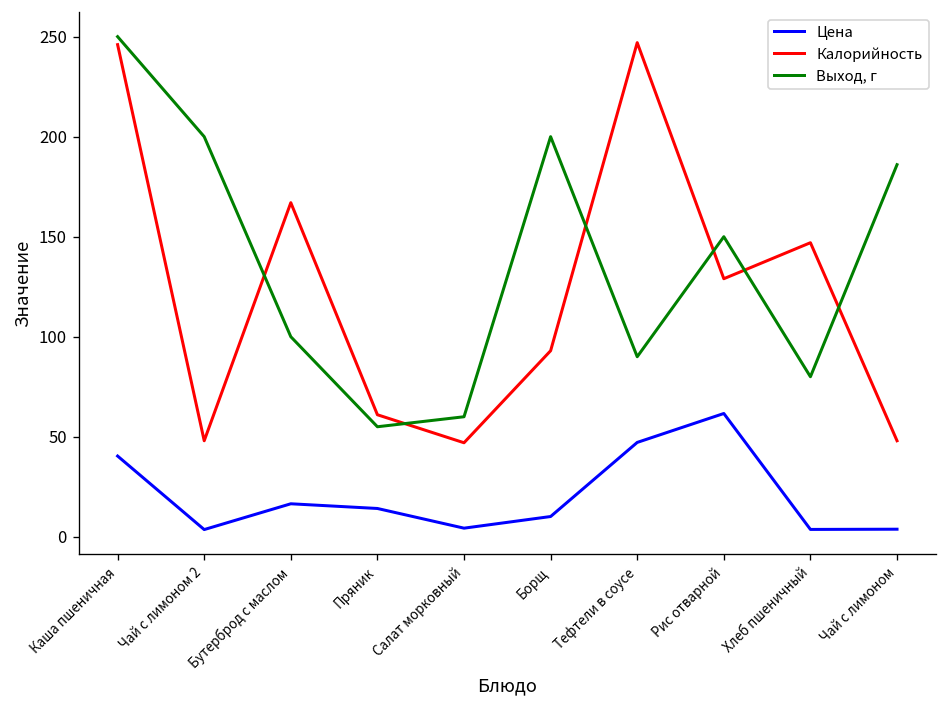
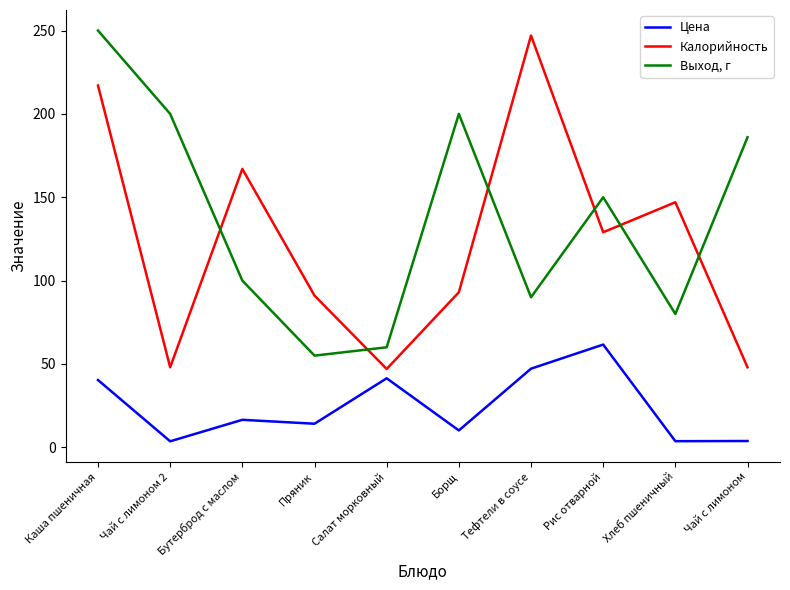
Калорийность, Каша пшеничная: 246 -> 217
Калорийность, Пряник: 61 -> 91
Цена, Салат морковный: 4 -> 41
